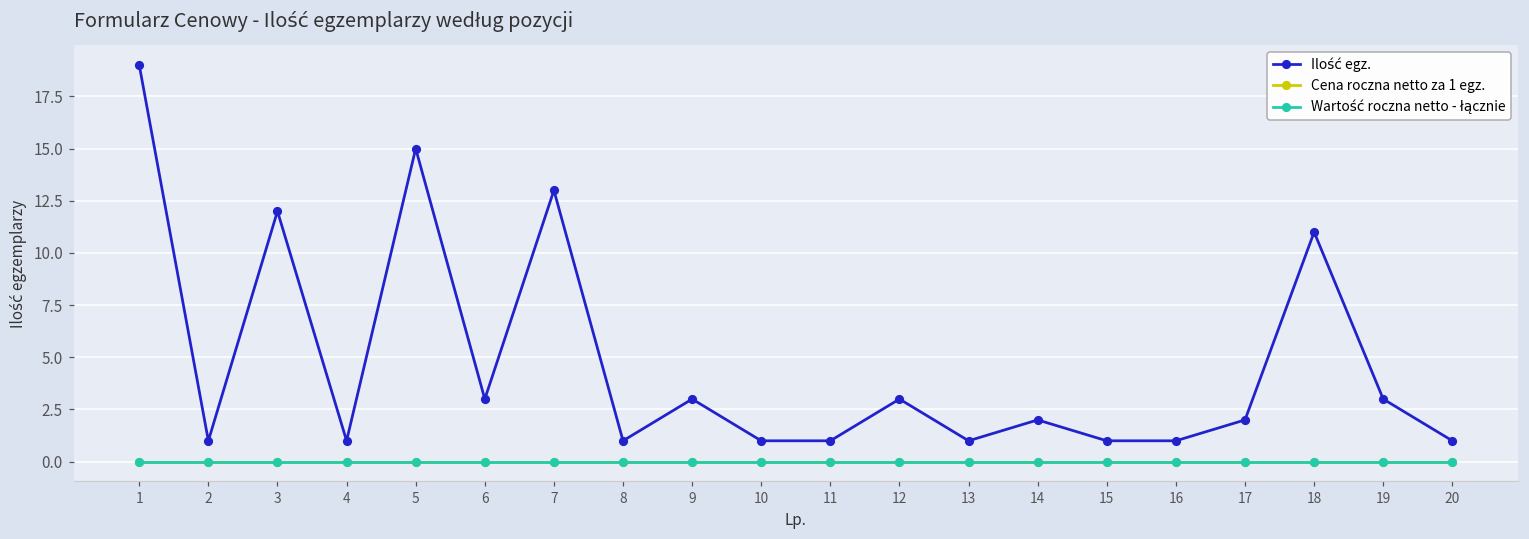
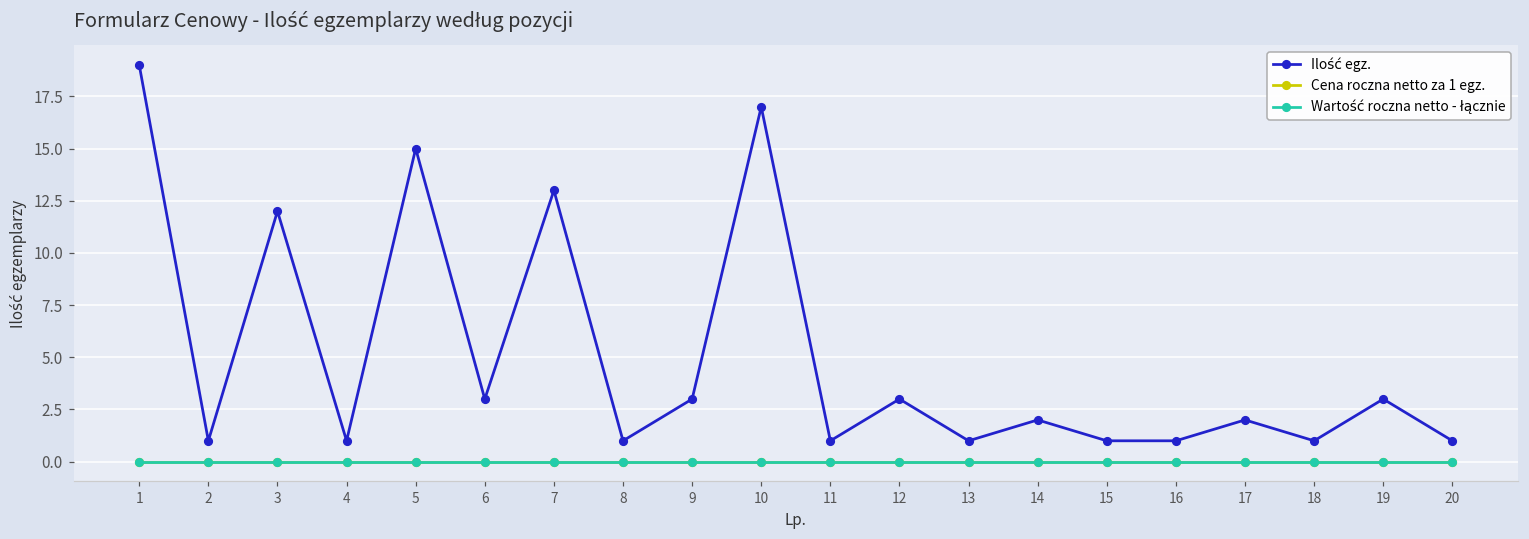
Ilość egz., 10: 1 -> 17
Ilość egz., 18: 11 -> 1
